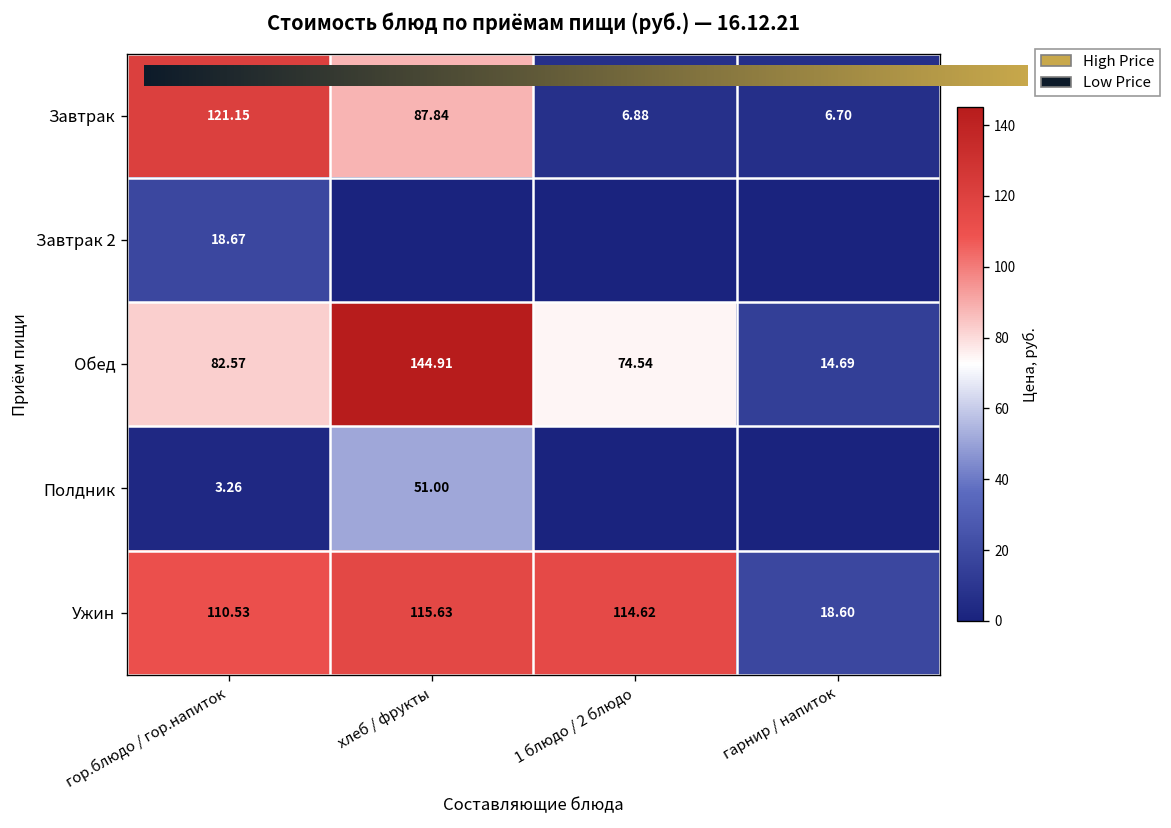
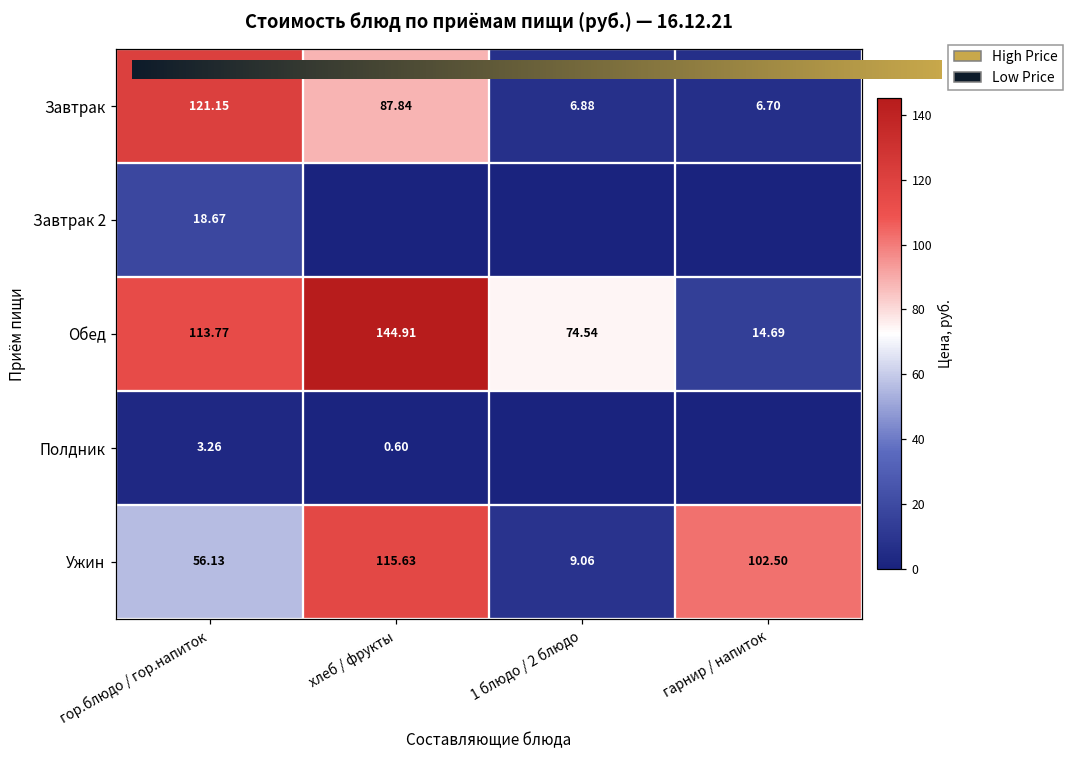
Обед, гор.блюдо / гор.напиток: 82.57 -> 113.77
Полдник, хлеб / фрукты: 51.00 -> 0.60
Ужин, гор.блюдо / гор.напиток: 110.53 -> 56.13
Ужин, 1 блюдо / 2 блюдо: 114.62 -> 9.06
Ужин, гарнир / напиток: 18.60 -> 102.50
